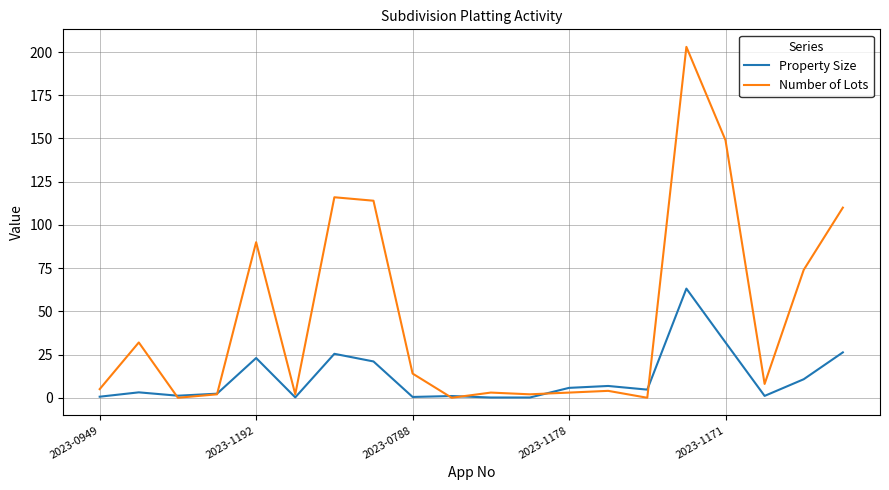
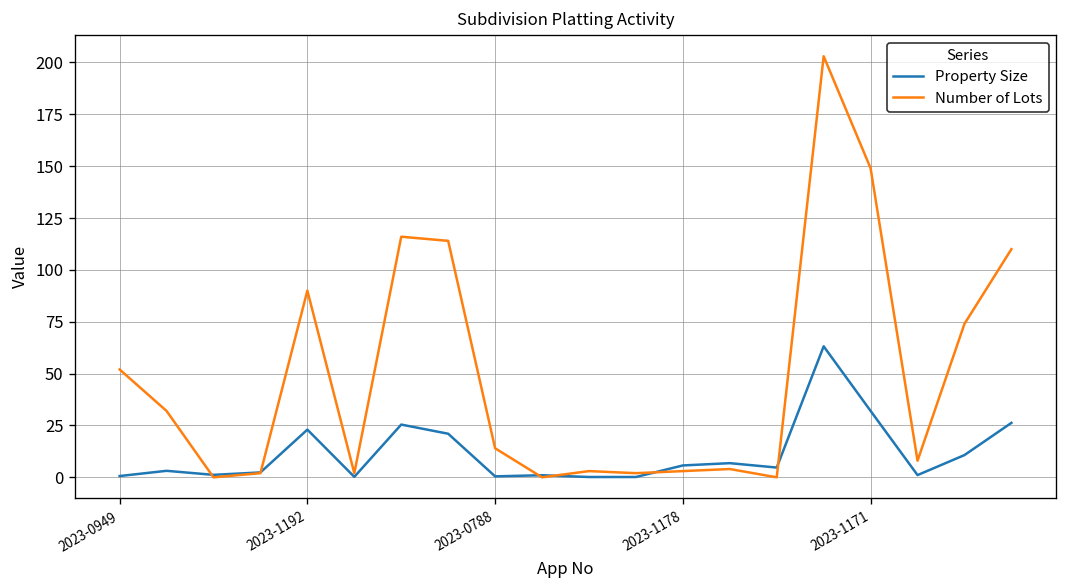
Number of Lots, 2023-0949: 5 -> 52
